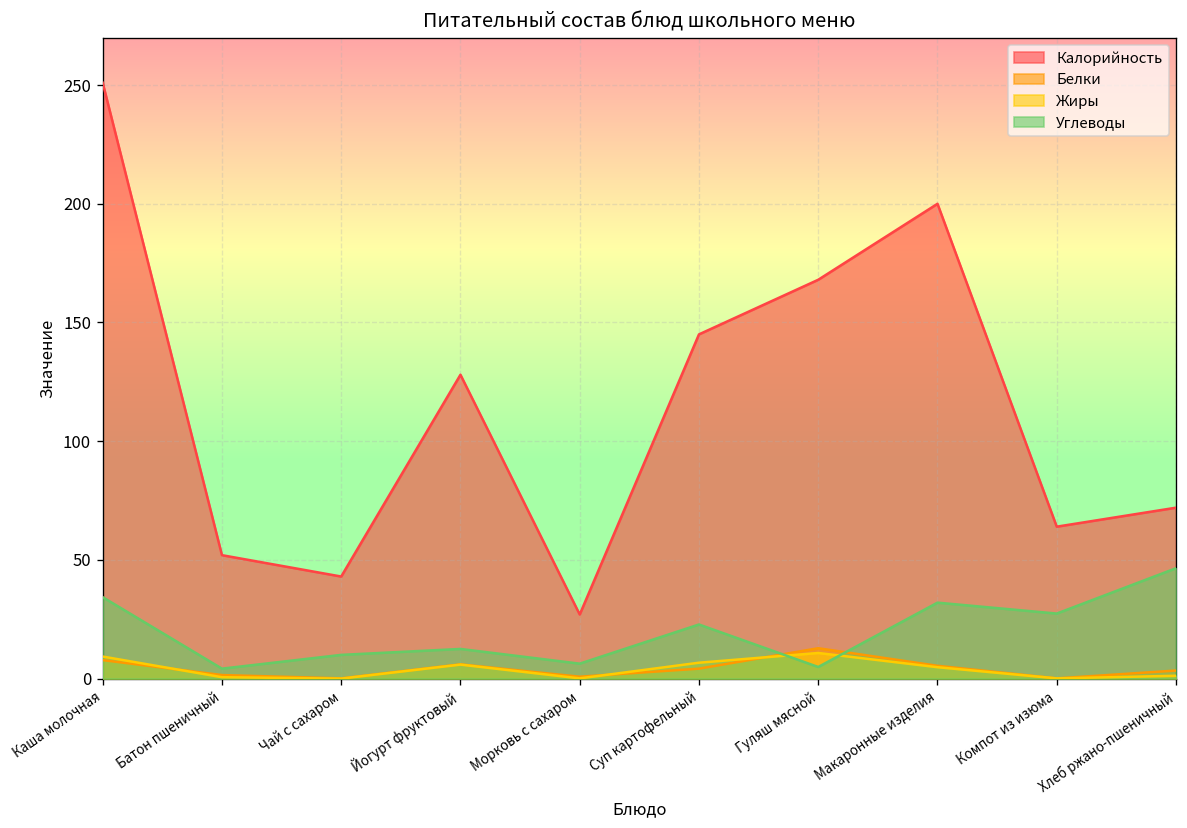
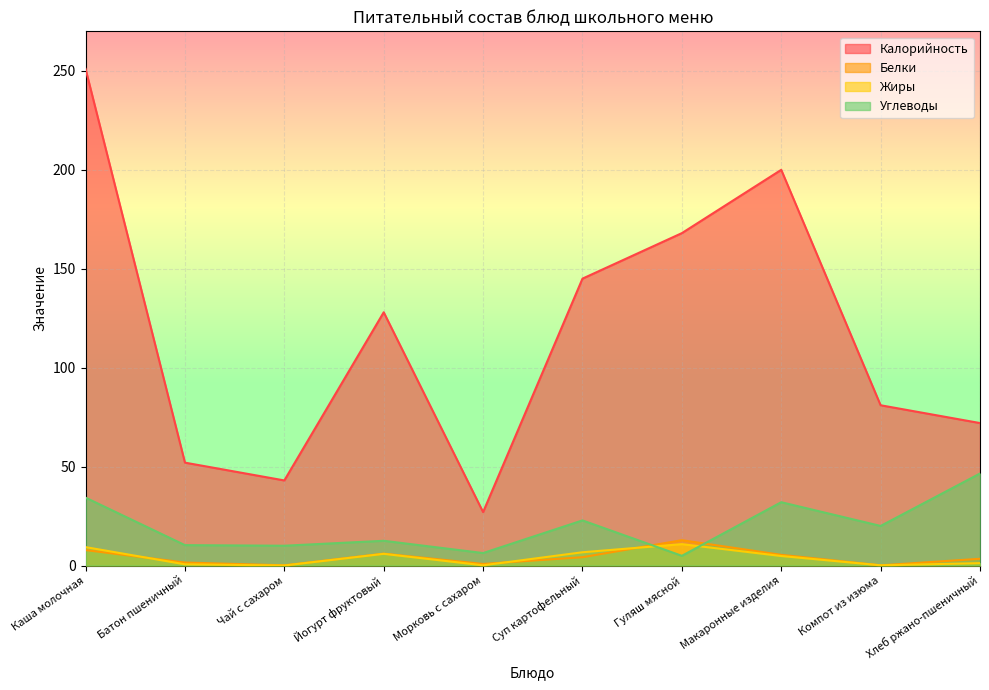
Углеводы, Батон пшеничный: 4 -> 10
Калорийность, Компот из изюма: 64 -> 81
Углеводы, Компот из изюма: 27 -> 20
